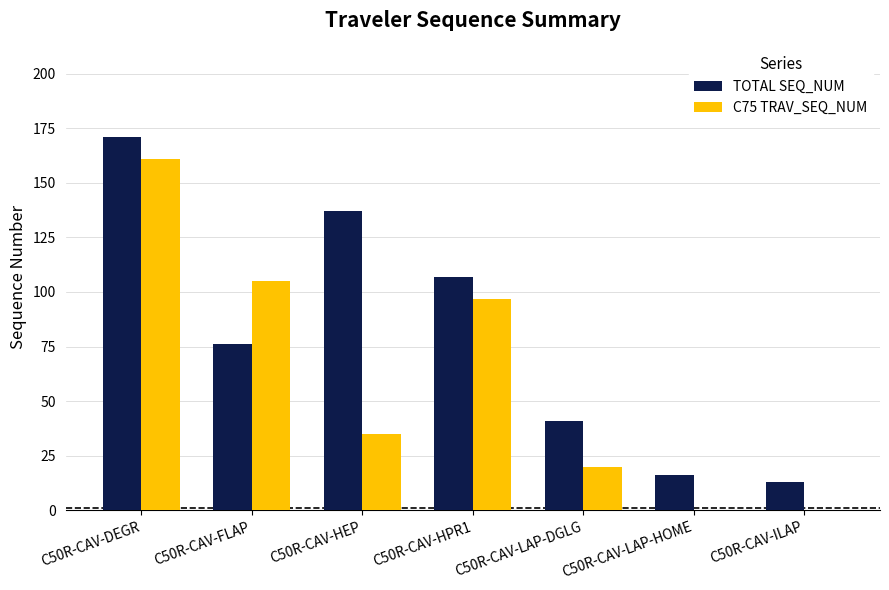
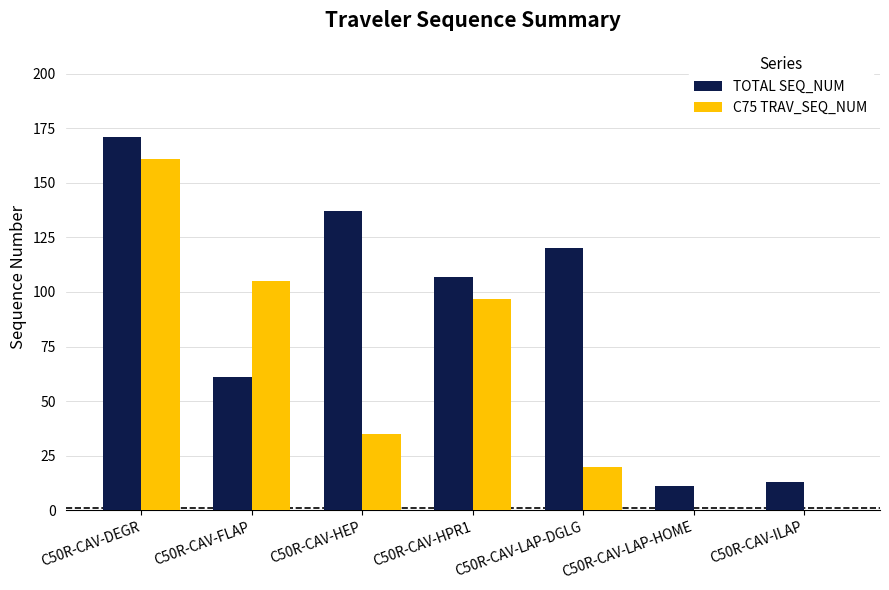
TOTAL SEQ_NUM, C50R-CAV-FLAP: 76 -> 61
TOTAL SEQ_NUM, C50R-CAV-LAP-DGLG: 41 -> 120
TOTAL SEQ_NUM, C50R-CAV-LAP-HOME: 16 -> 11
